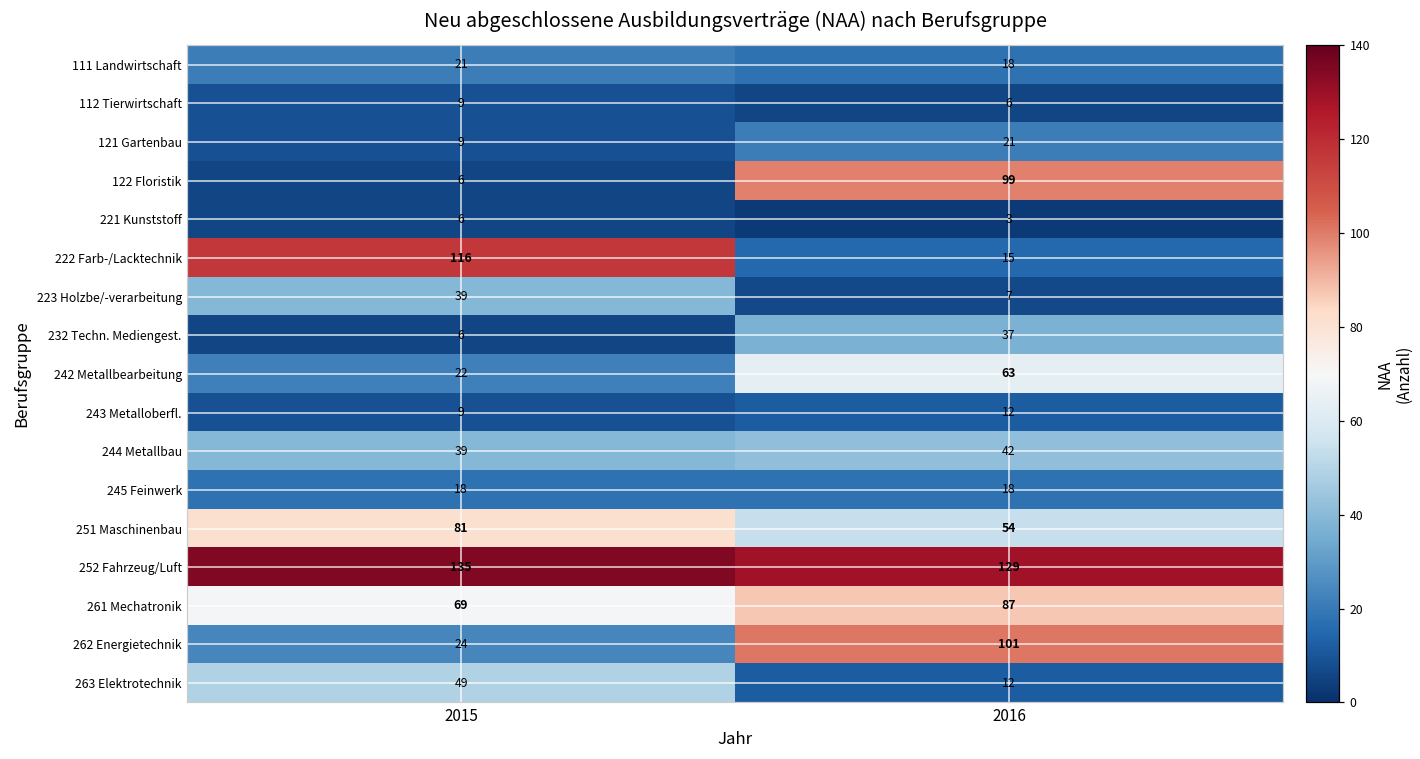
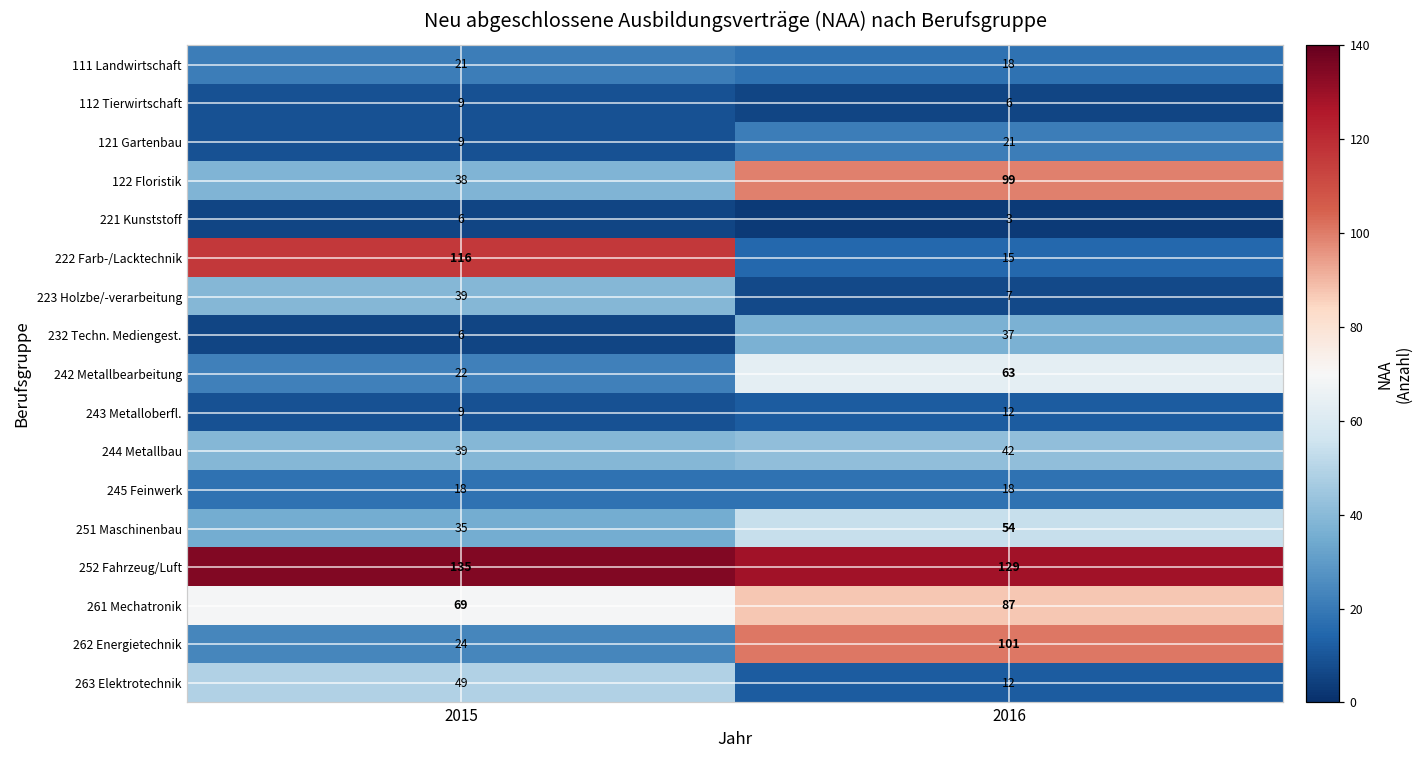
122 Floristik, 2015: 6 -> 38
251 Maschinenbau, 2015: 81 -> 35
